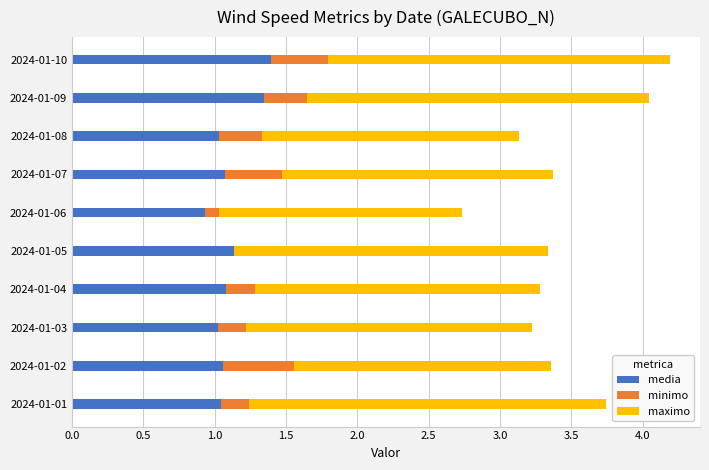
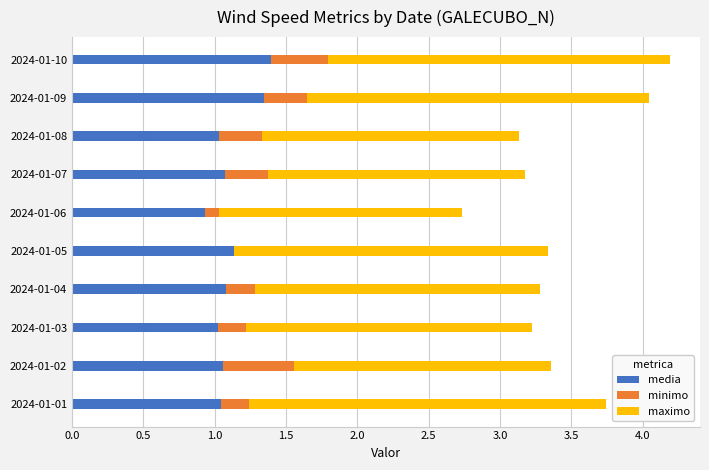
minimo, 2024-01-07: 0.4 -> 0.3
maximo, 2024-01-07: 1.9 -> 1.8
